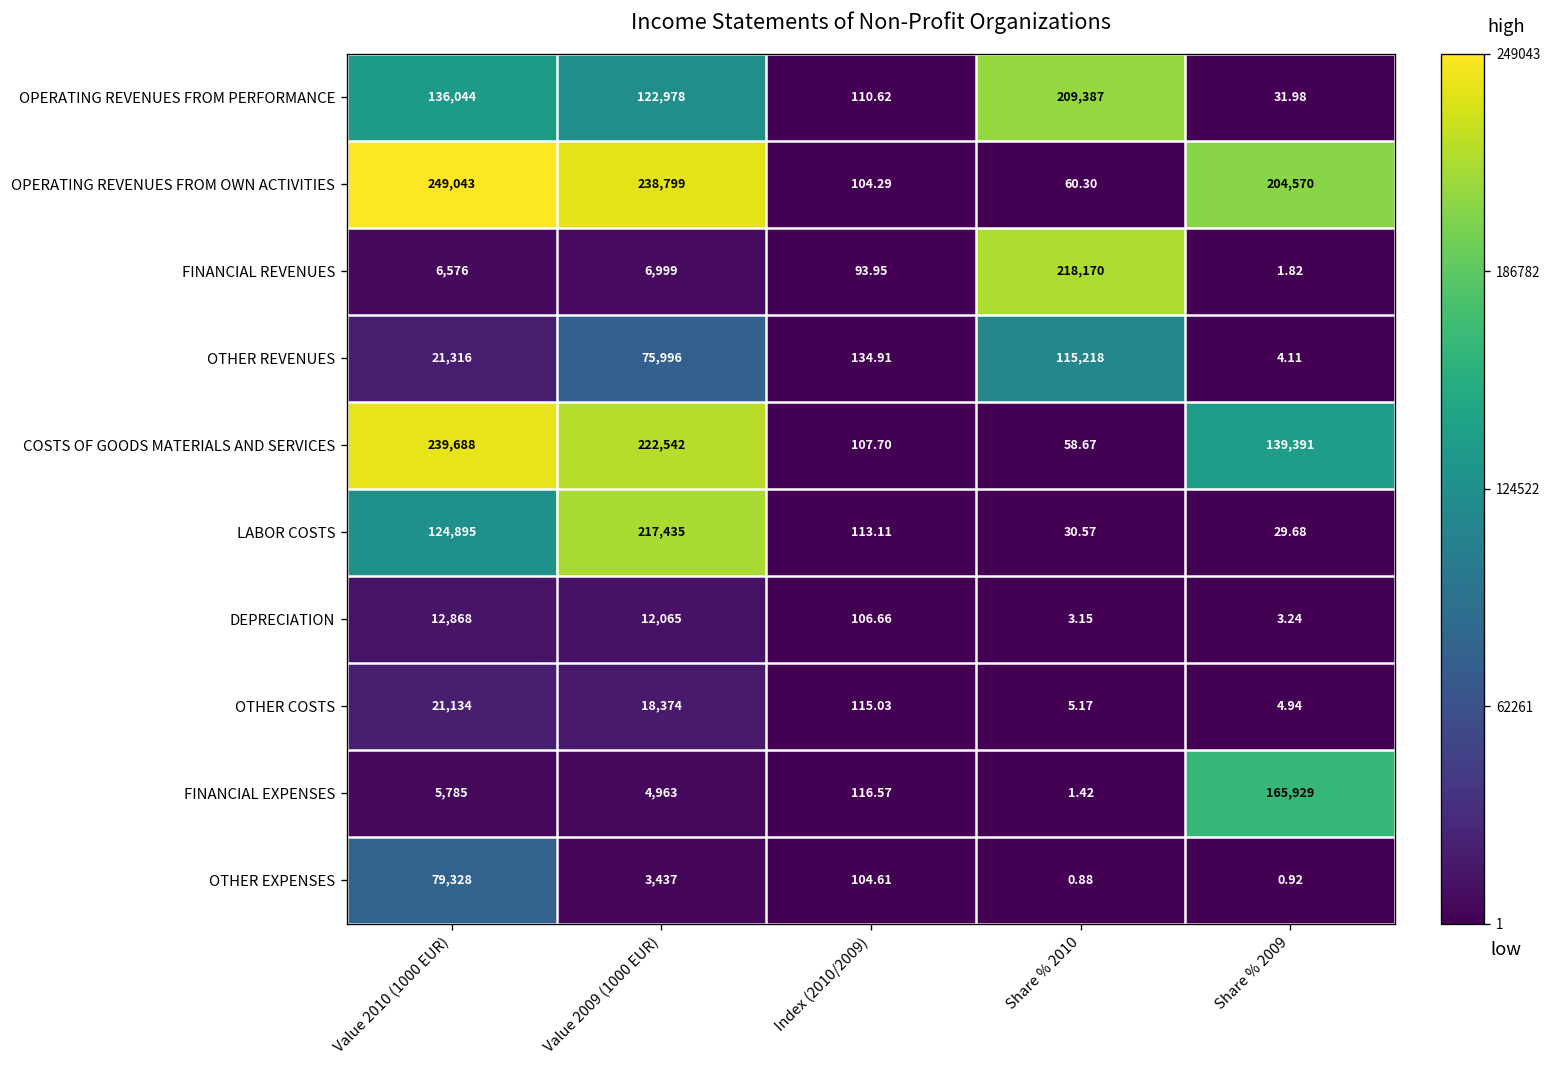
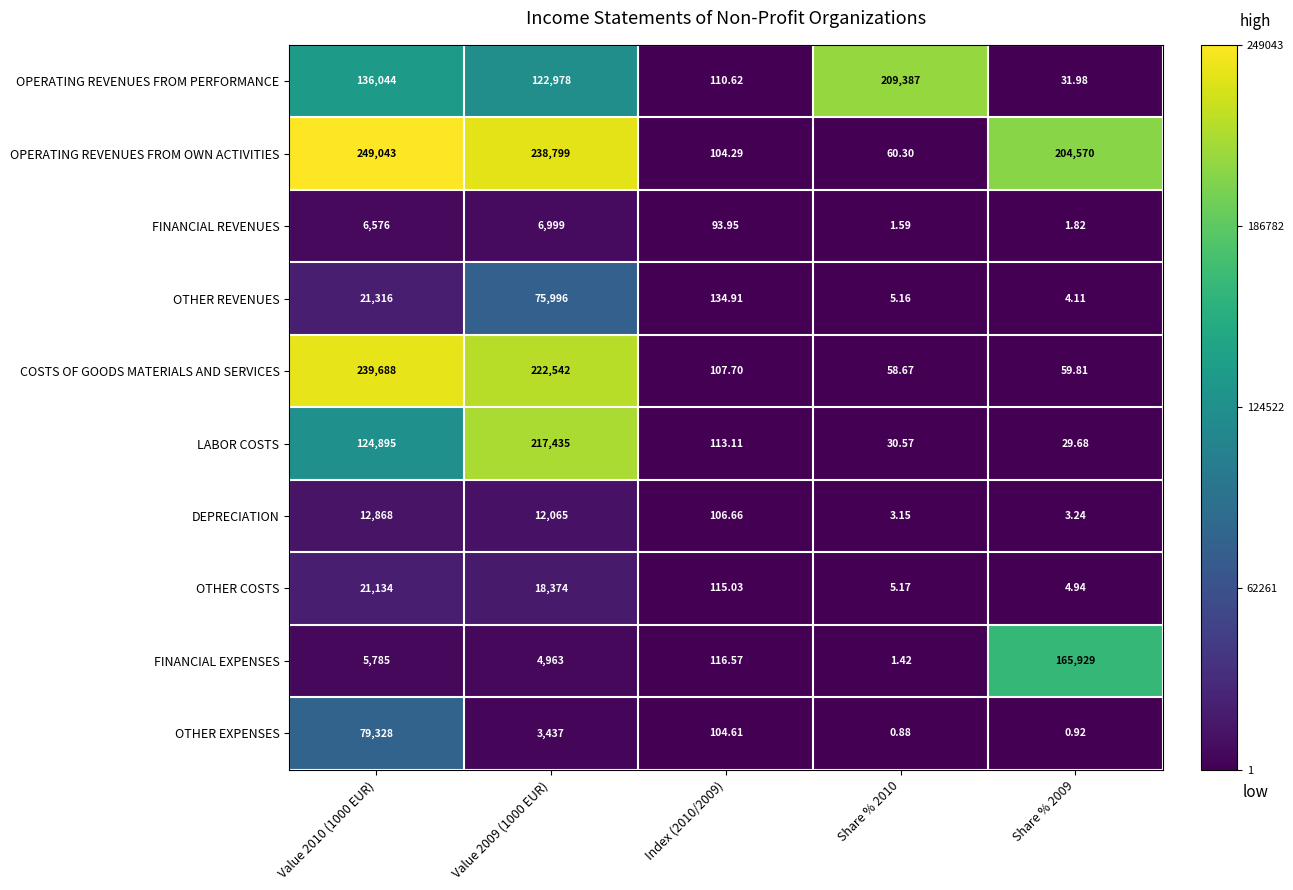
FINANCIAL REVENUES, Share % 2010: 218,170 -> 1.59
OTHER REVENUES, Share % 2010: 115,218 -> 5.16
COSTS OF GOODS MATERIALS AND SERVICES, Share % 2009: 139,391 -> 59.81
